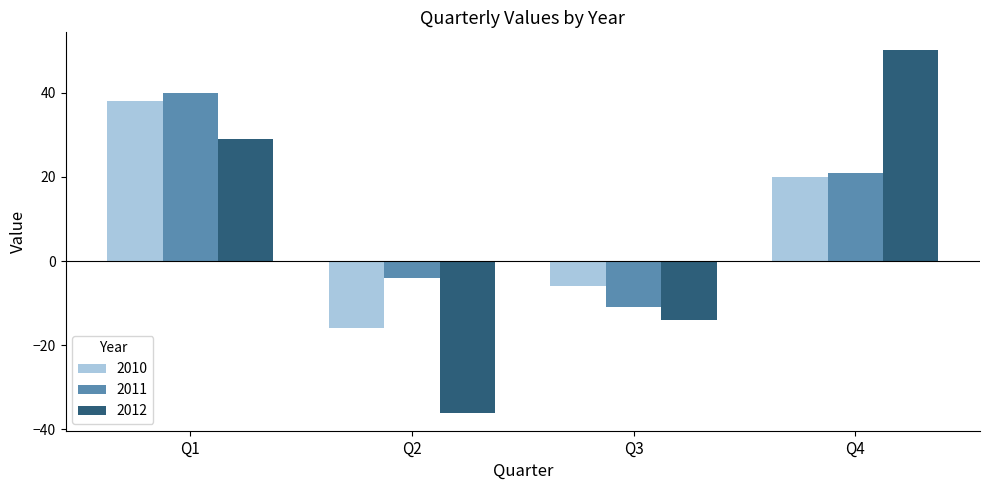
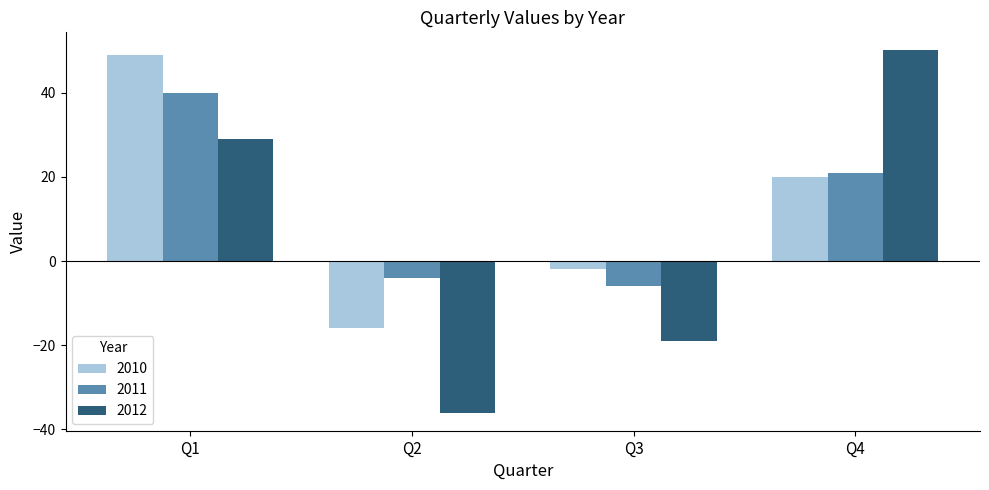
2010, Q1: 38 -> 49
2010, Q3: -6 -> -2
2011, Q3: -11 -> -6
2012, Q3: -14 -> -19
